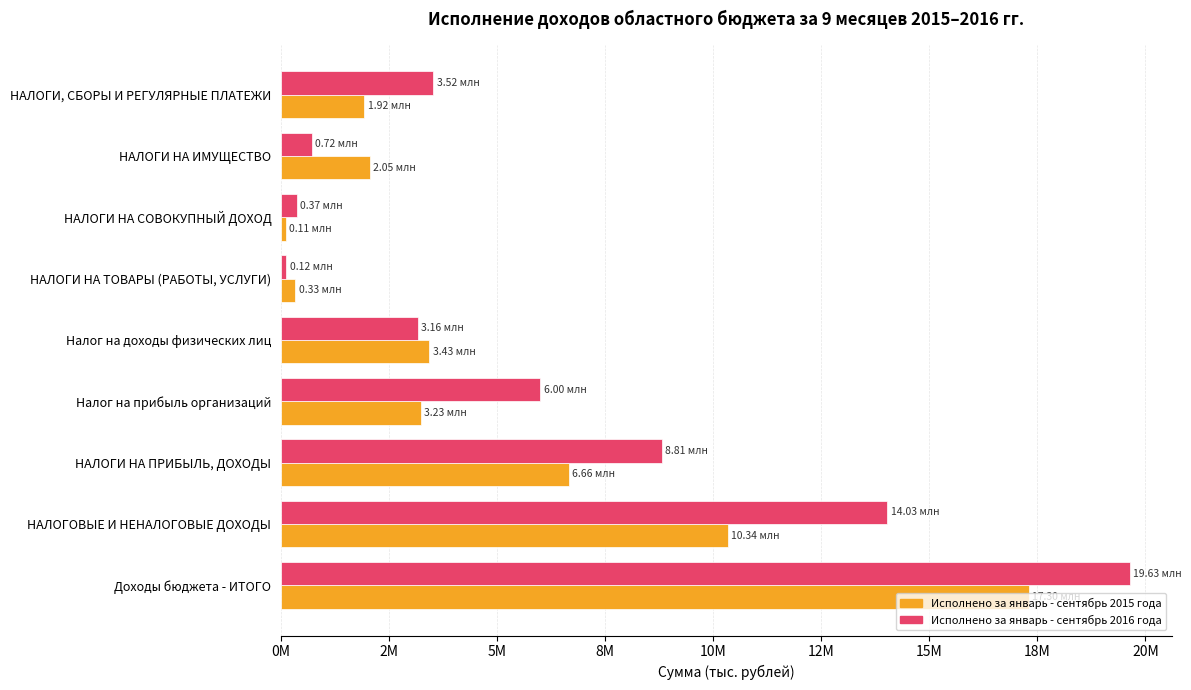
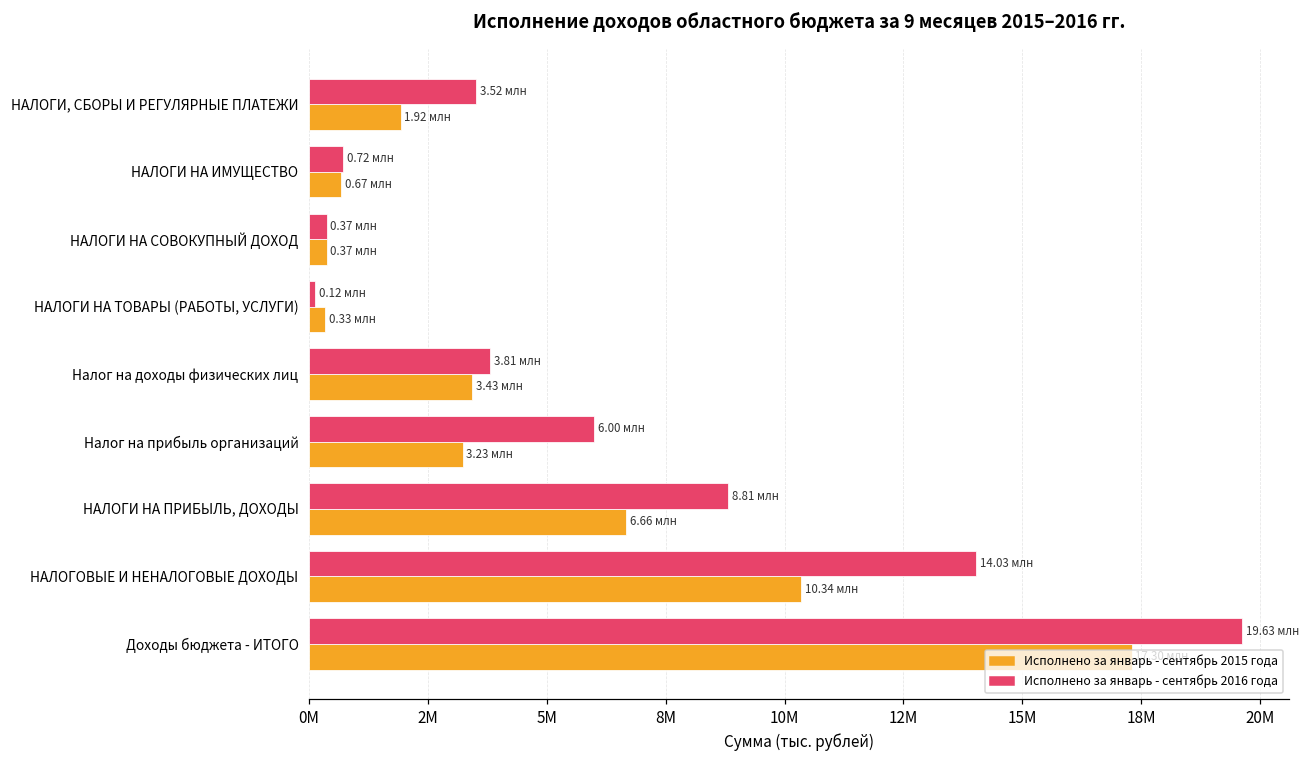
Исполнено за январь - сентябрь 2015 года, НАЛОГИ НА ИМУЩЕСТВО: 2.05 -> 0.67
Исполнено за январь - сентябрь 2015 года, НАЛОГИ НА СОВОКУПНЫЙ ДОХОД: 0.11 -> 0.37
Исполнено за январь - сентябрь 2016 года, Налог на доходы физических лиц: 3.16 -> 3.81
